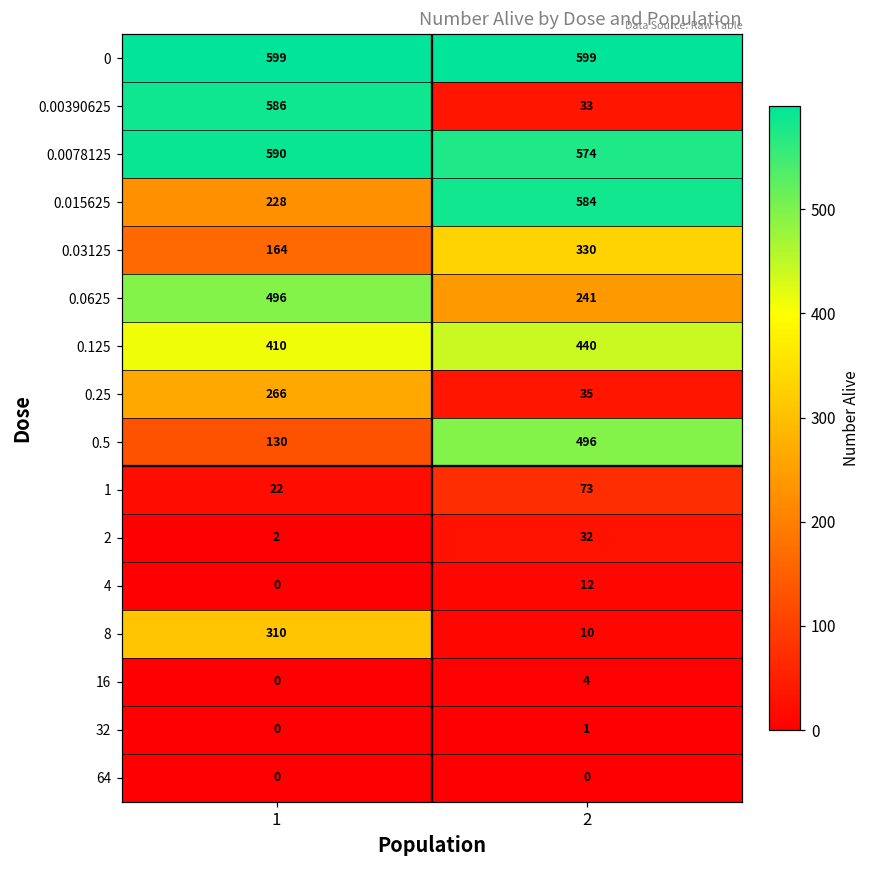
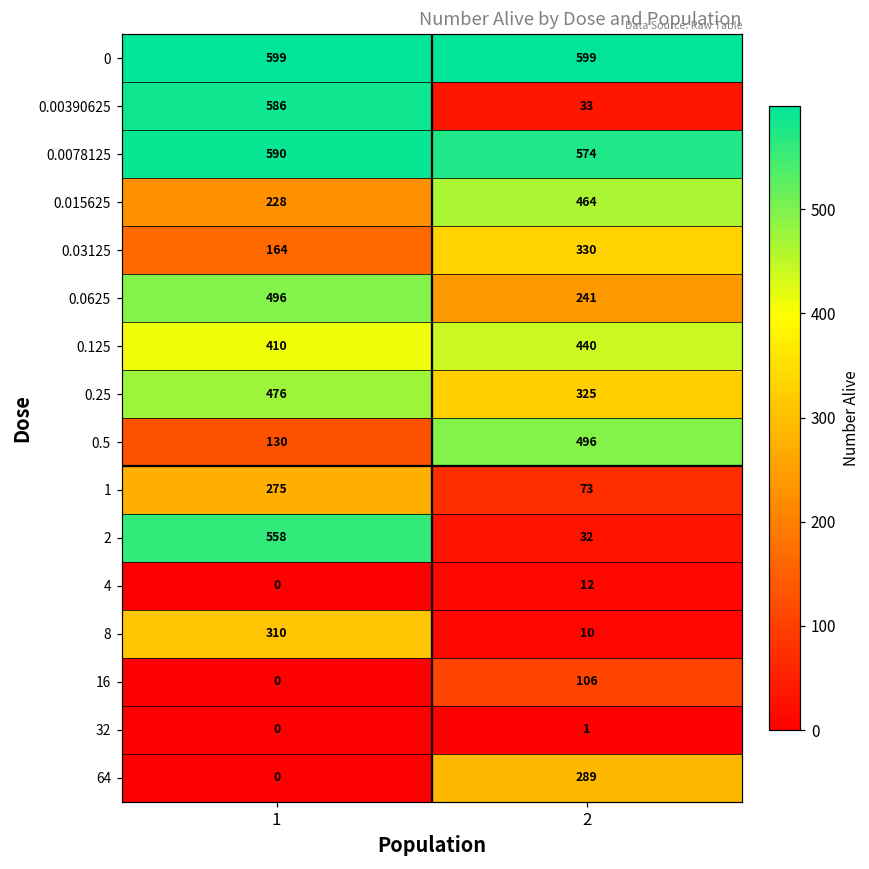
0.015625, 2: 584 -> 464
0.25, 1: 266 -> 476
0.25, 2: 35 -> 325
1, 1: 22 -> 275
2, 1: 2 -> 558
16, 2: 4 -> 106
64, 2: 0 -> 289
